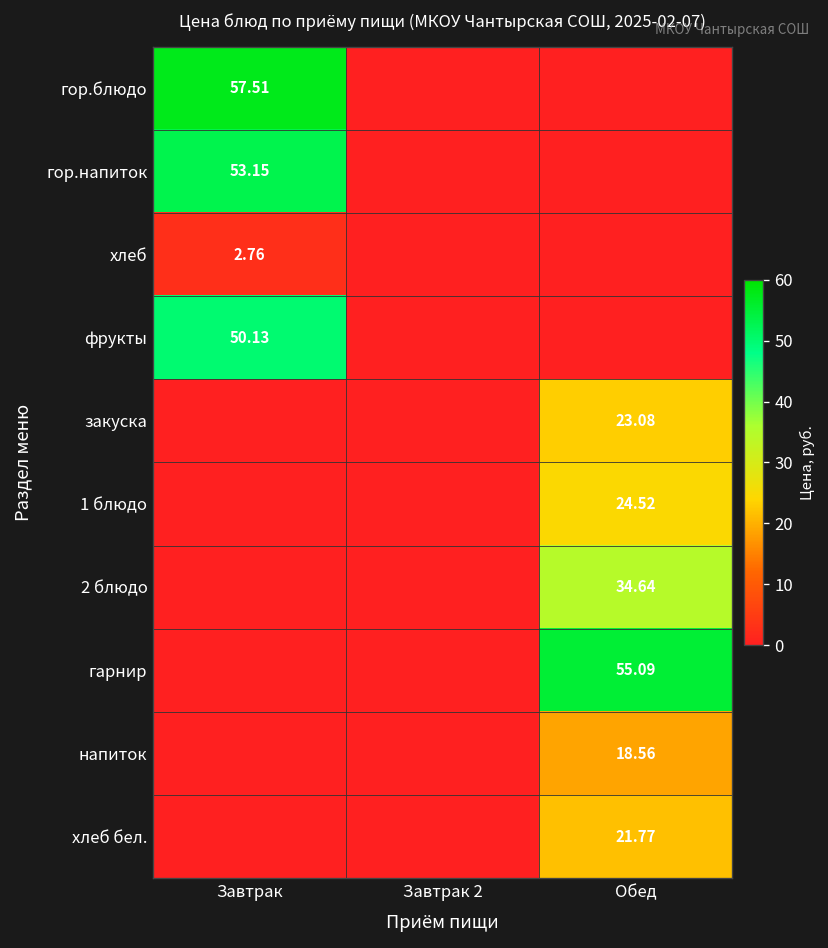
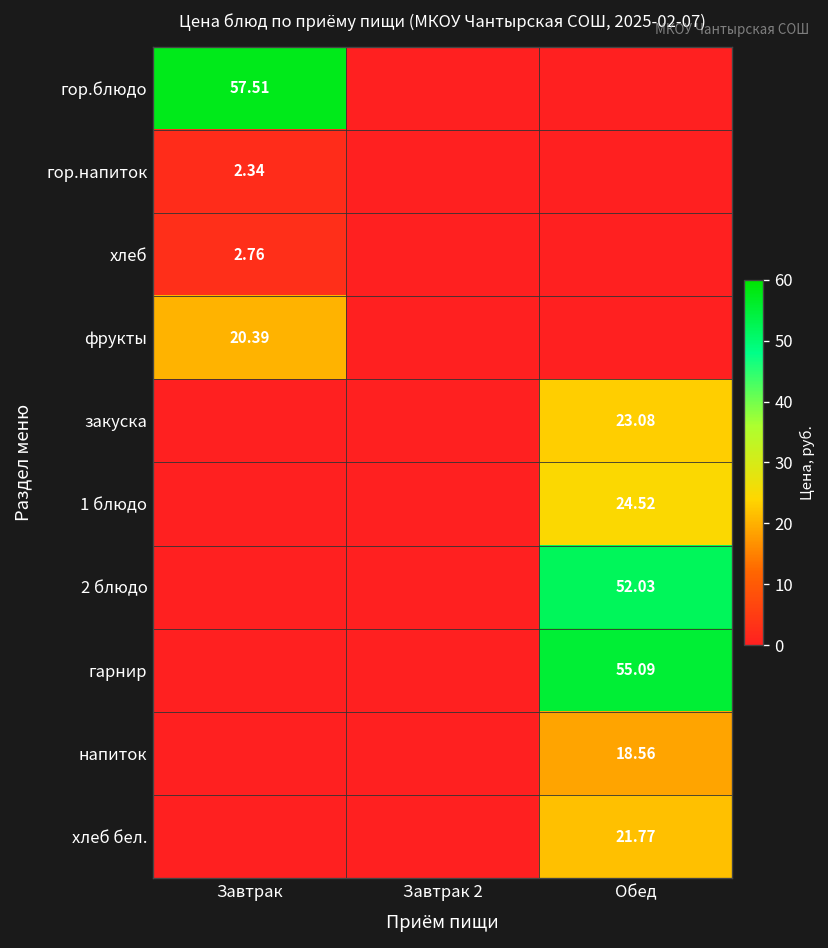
гор.напиток, Завтрак: 53.15 -> 2.34
фрукты, Завтрак: 50.13 -> 20.39
2 блюдо, Обед: 34.64 -> 52.03
